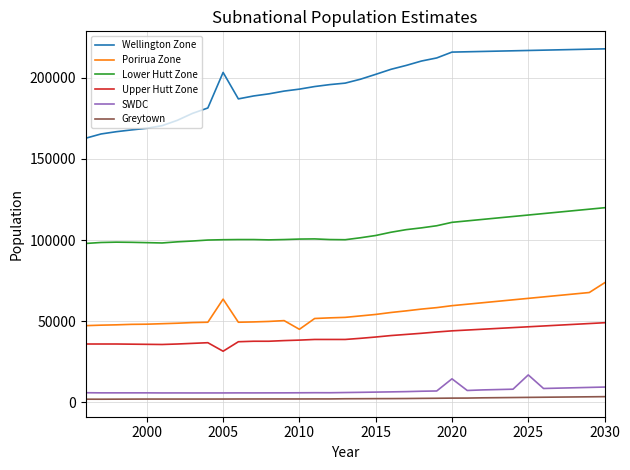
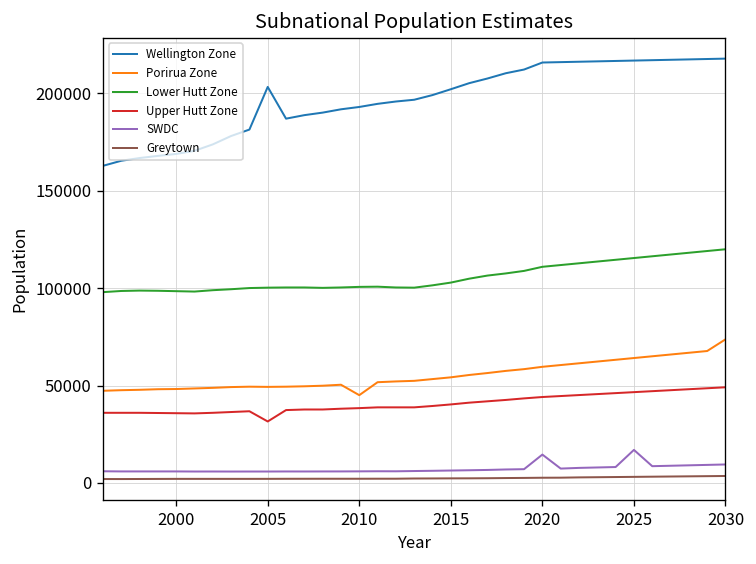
Porirua Zone, 2005: 64000 -> 49000
